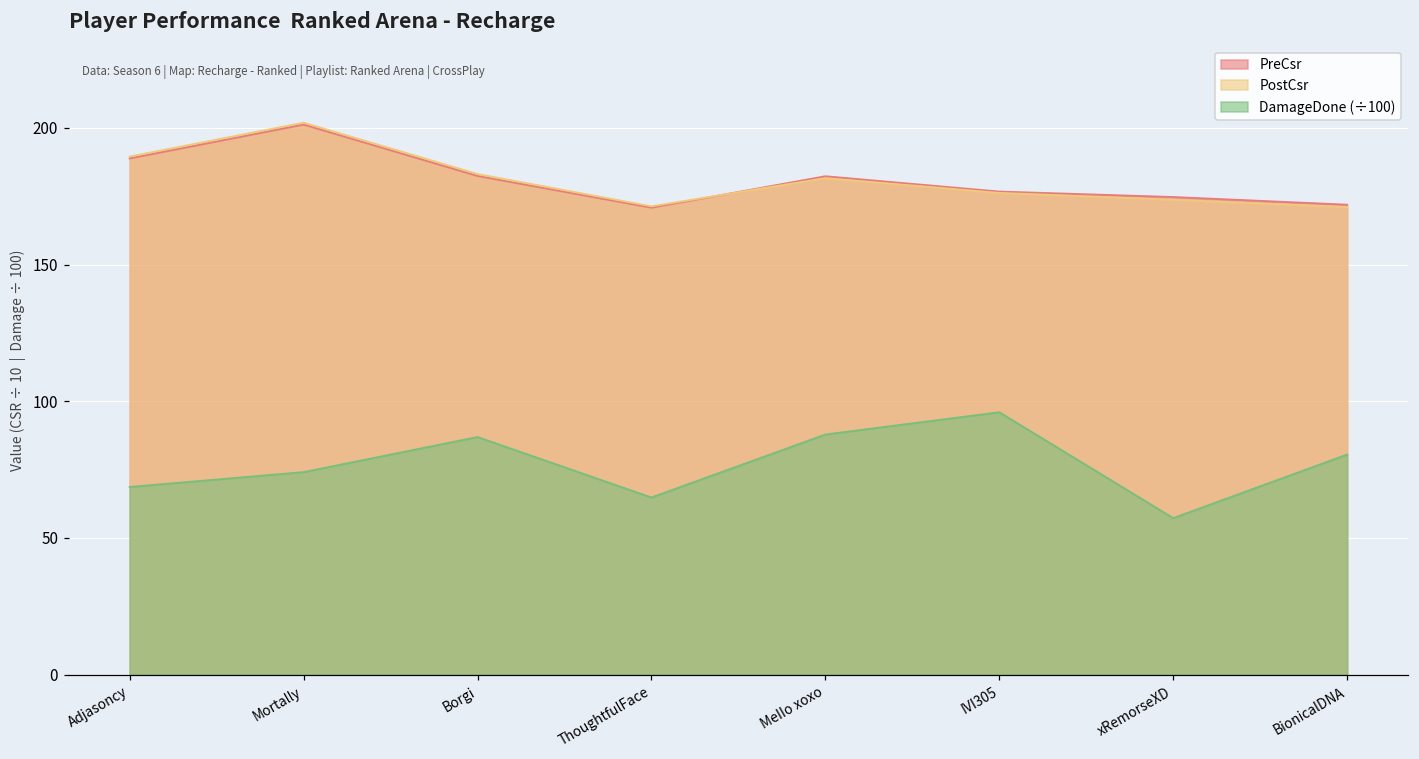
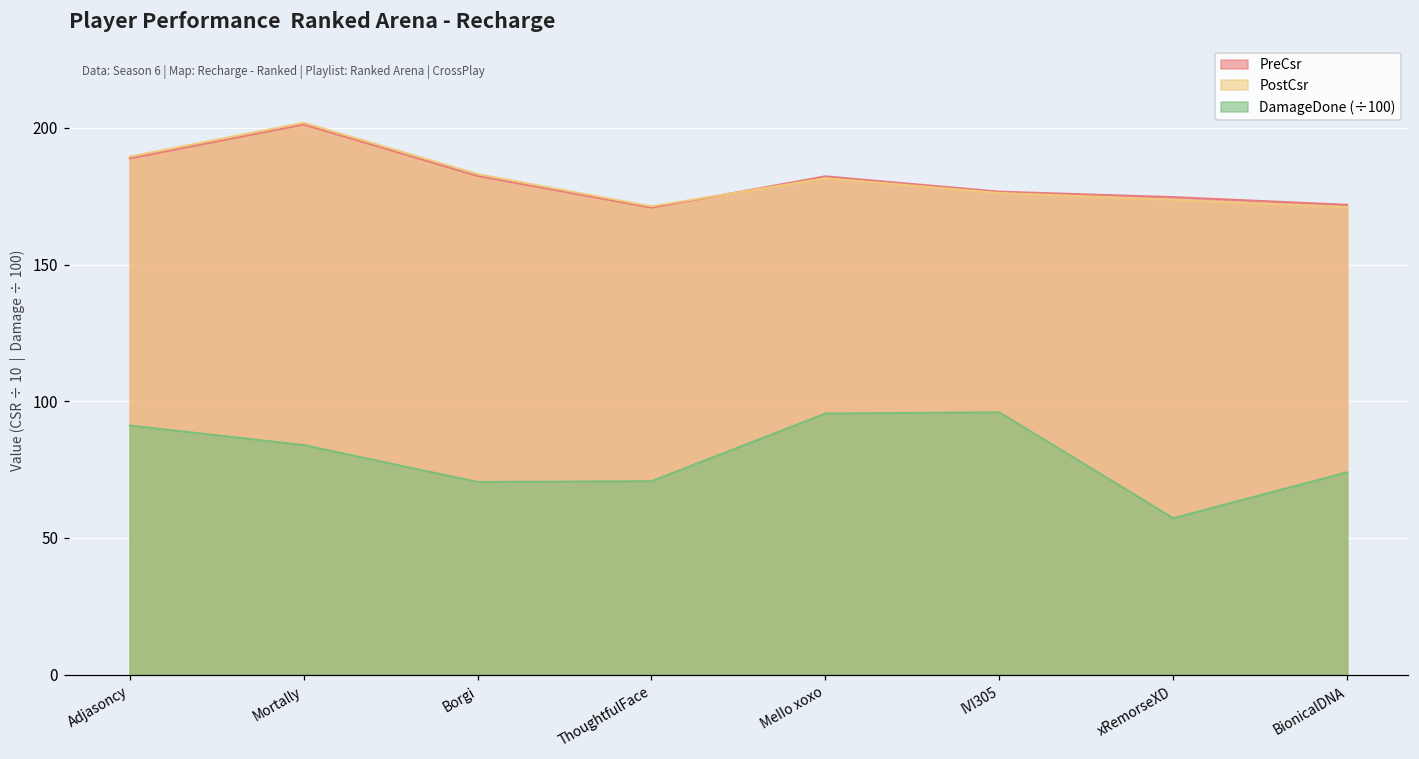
DamageDone (÷100), Adjasoncy: 69 -> 91
DamageDone (÷100), Mortally: 74 -> 84
DamageDone (÷100), Borgi: 87 -> 71
DamageDone (÷100), ThoughtfulFace: 65 -> 71
DamageDone (÷100), MeIIo xoxo: 88 -> 96
DamageDone (÷100), BionicalDNA: 81 -> 74
